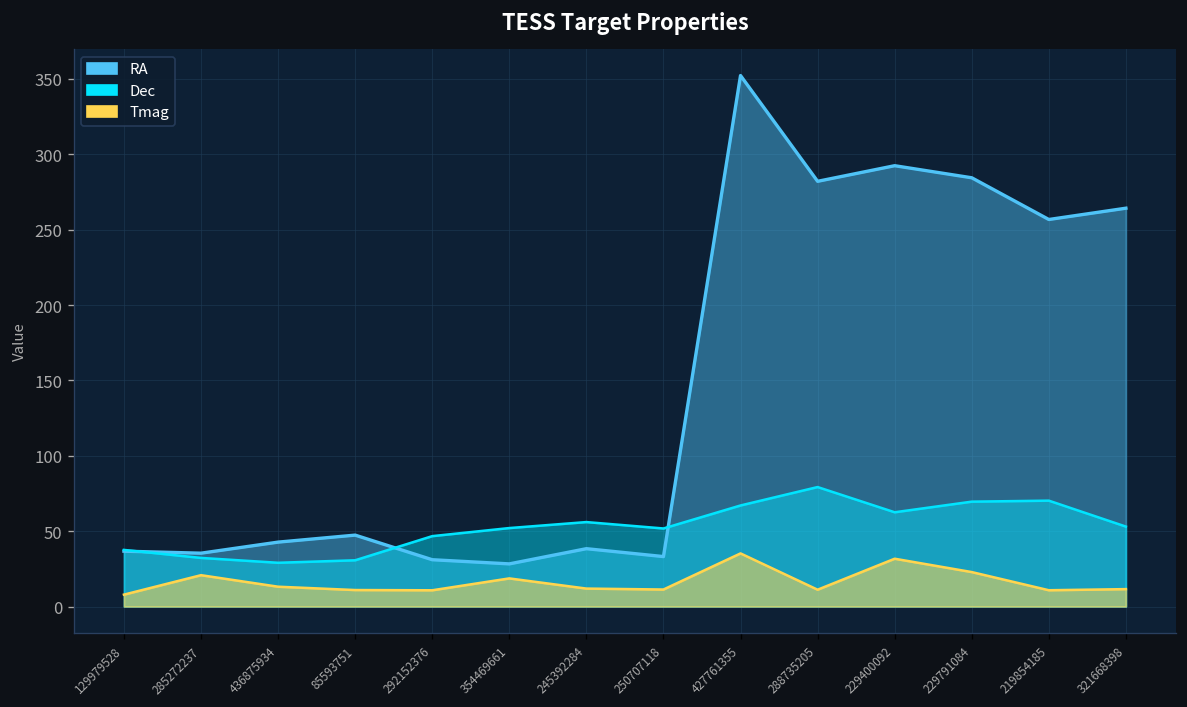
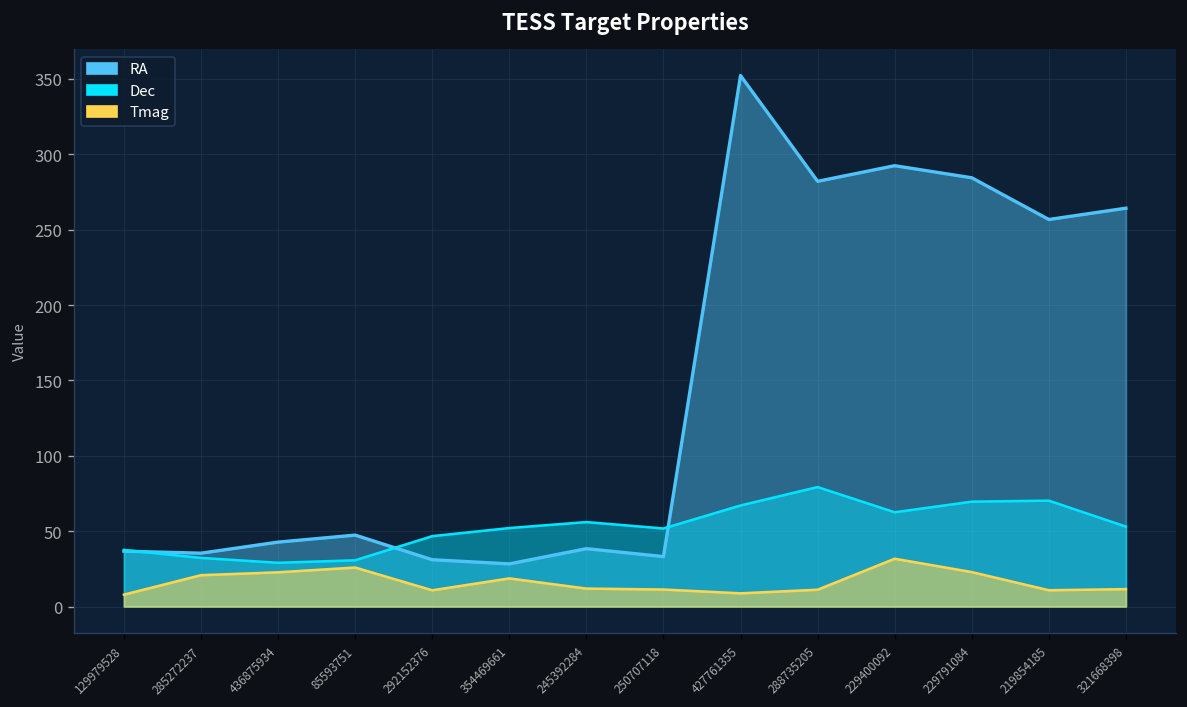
Tmag, 436875934: 13 -> 23
Tmag, 85593751: 11 -> 26
Tmag, 427761355: 35 -> 9
